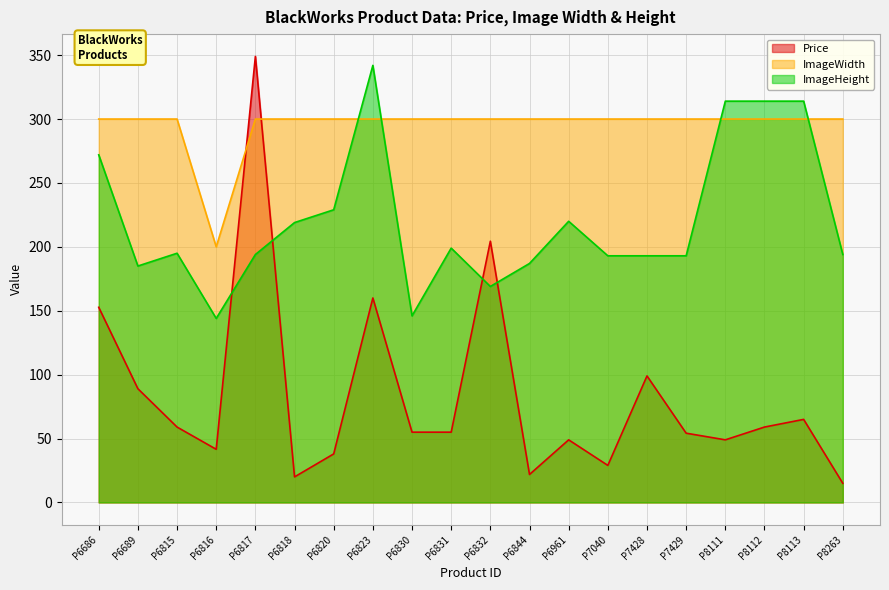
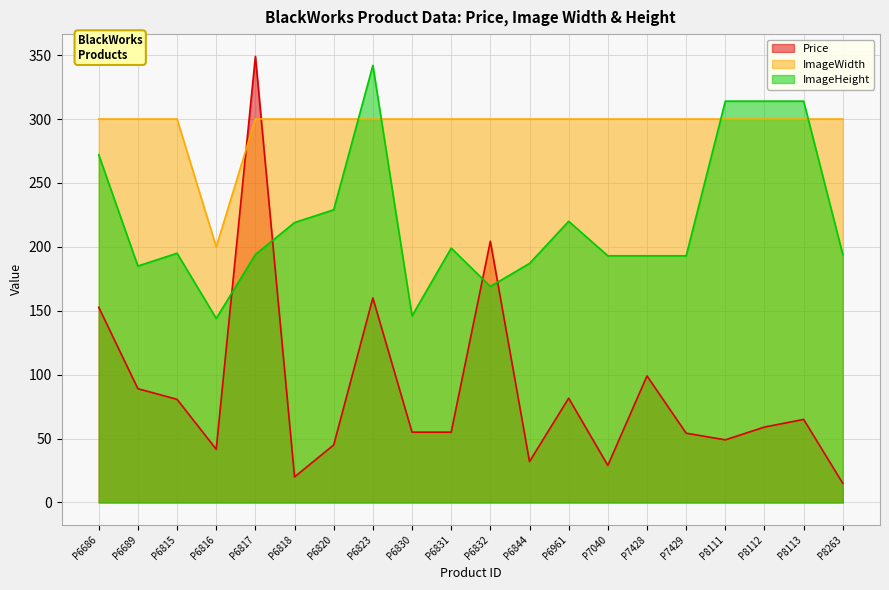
Price, P6815: 59 -> 81
Price, P6820: 38 -> 45
Price, P6844: 22 -> 32
Price, P6961: 49 -> 82
